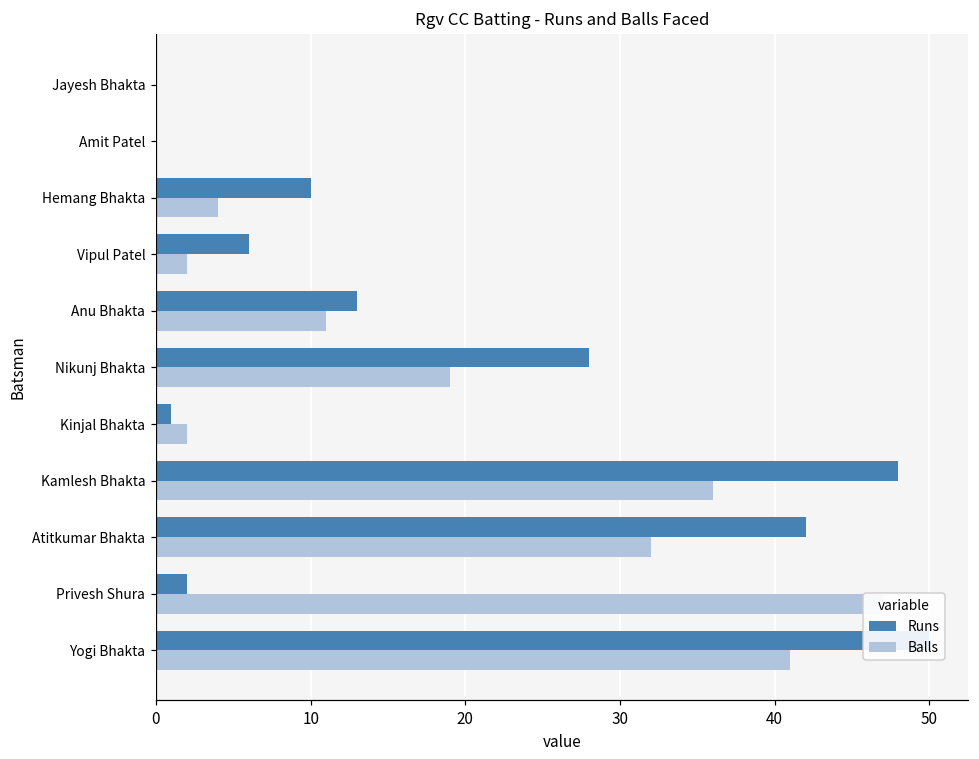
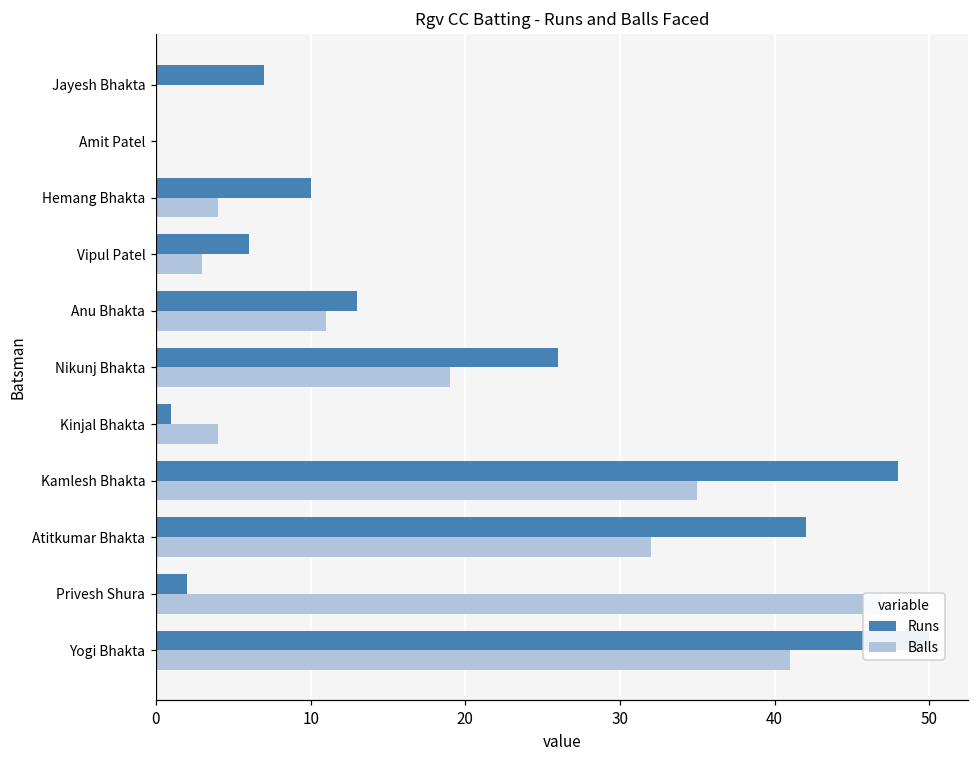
Runs, Jayesh Bhakta: 0 -> 7
Balls, Vipul Patel: 2 -> 3
Runs, Nikunj Bhakta: 28 -> 26
Balls, Kinjal Bhakta: 2 -> 4
Balls, Kamlesh Bhakta: 36 -> 35
